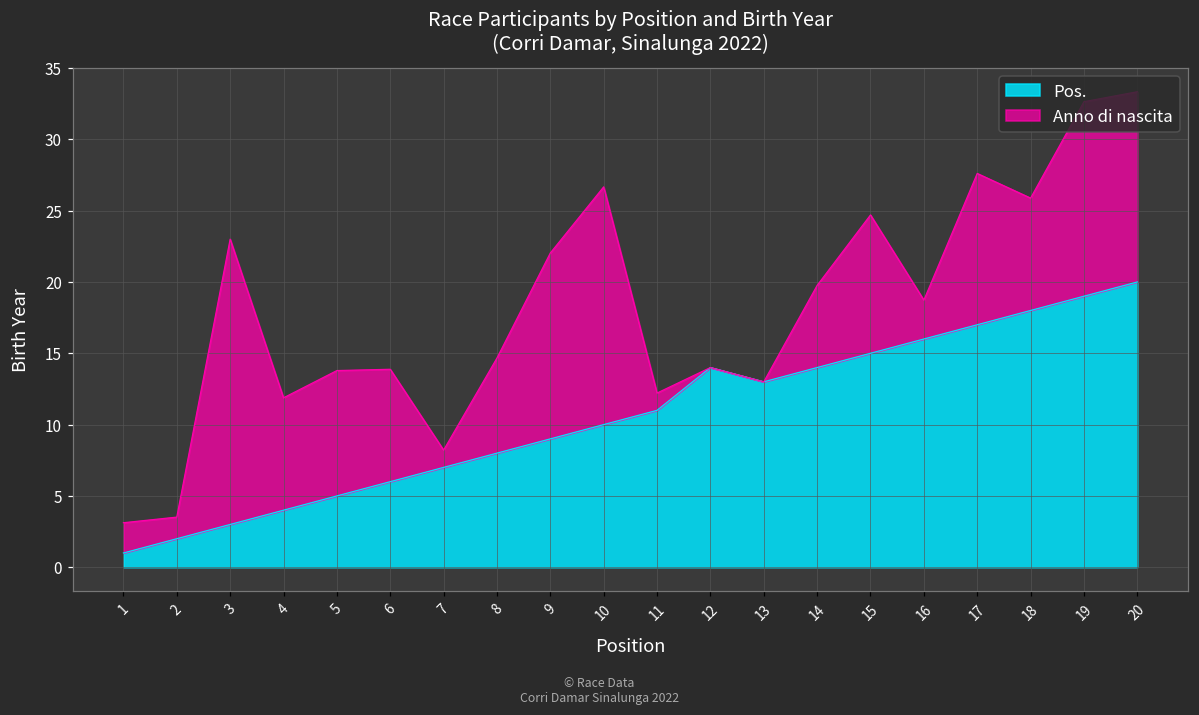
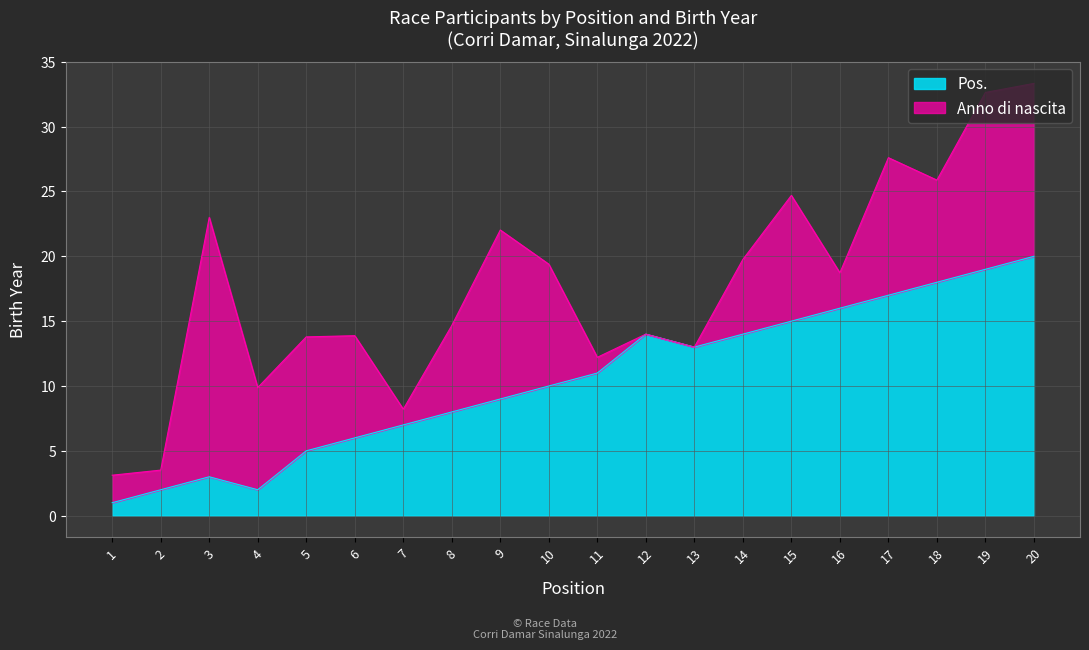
Pos., 4: 4 -> 2
Anno di nascita, 10: 16.7 -> 9.4
